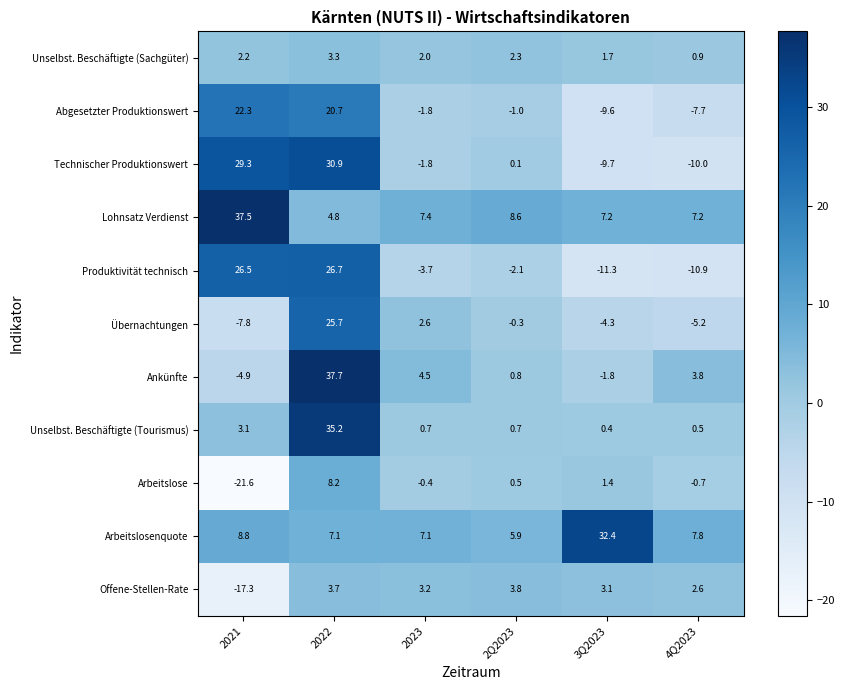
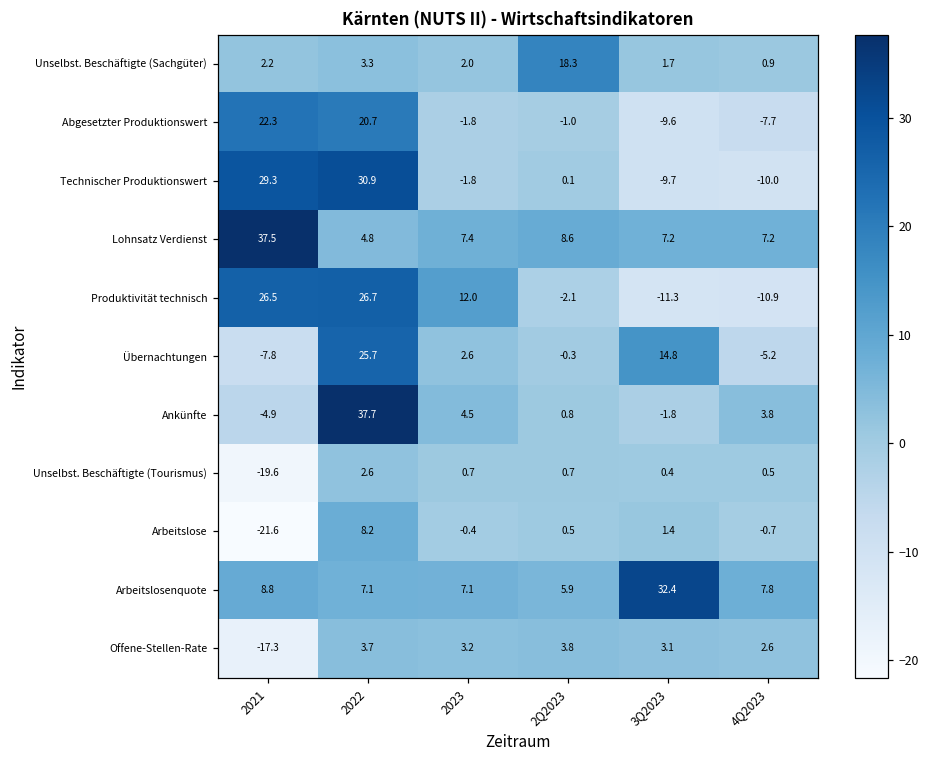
Unselbst. Beschäftigte (Sachgüter), 2Q2023: 2.3 -> 18.3
Produktivität technisch, 2023: -3.7 -> 12.0
Übernachtungen, 3Q2023: -4.3 -> 14.8
Unselbst. Beschäftigte (Tourismus), 2021: 3.1 -> -19.6
Unselbst. Beschäftigte (Tourismus), 2022: 35.2 -> 2.6
